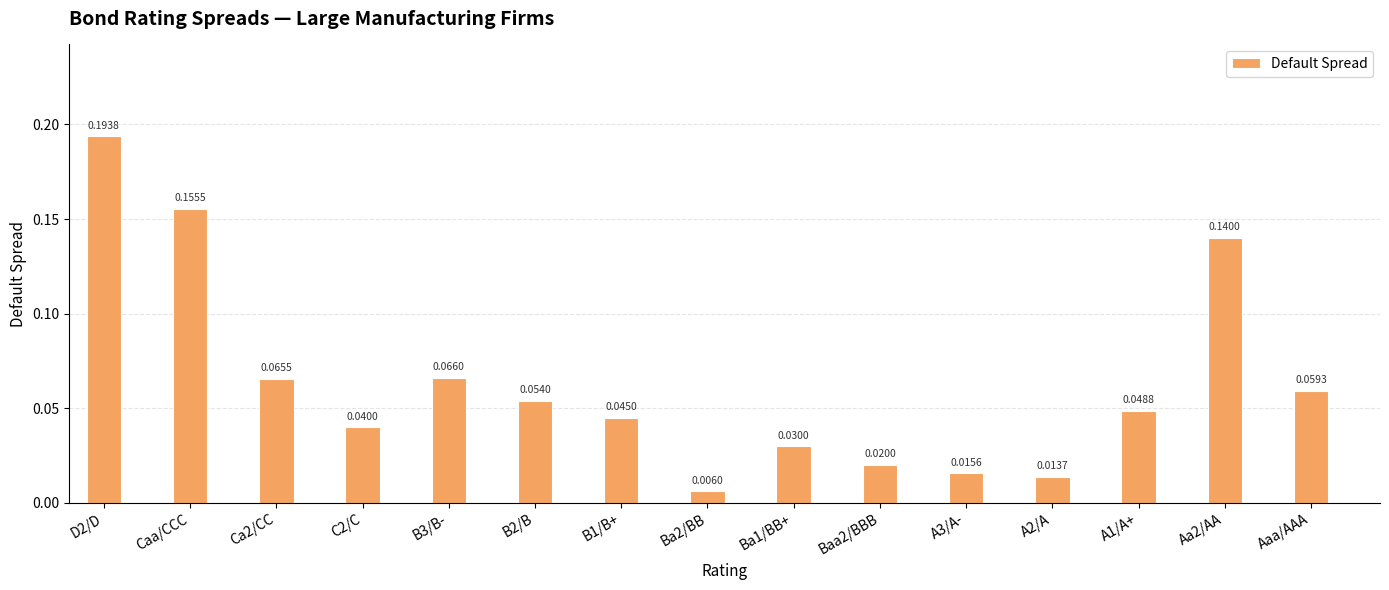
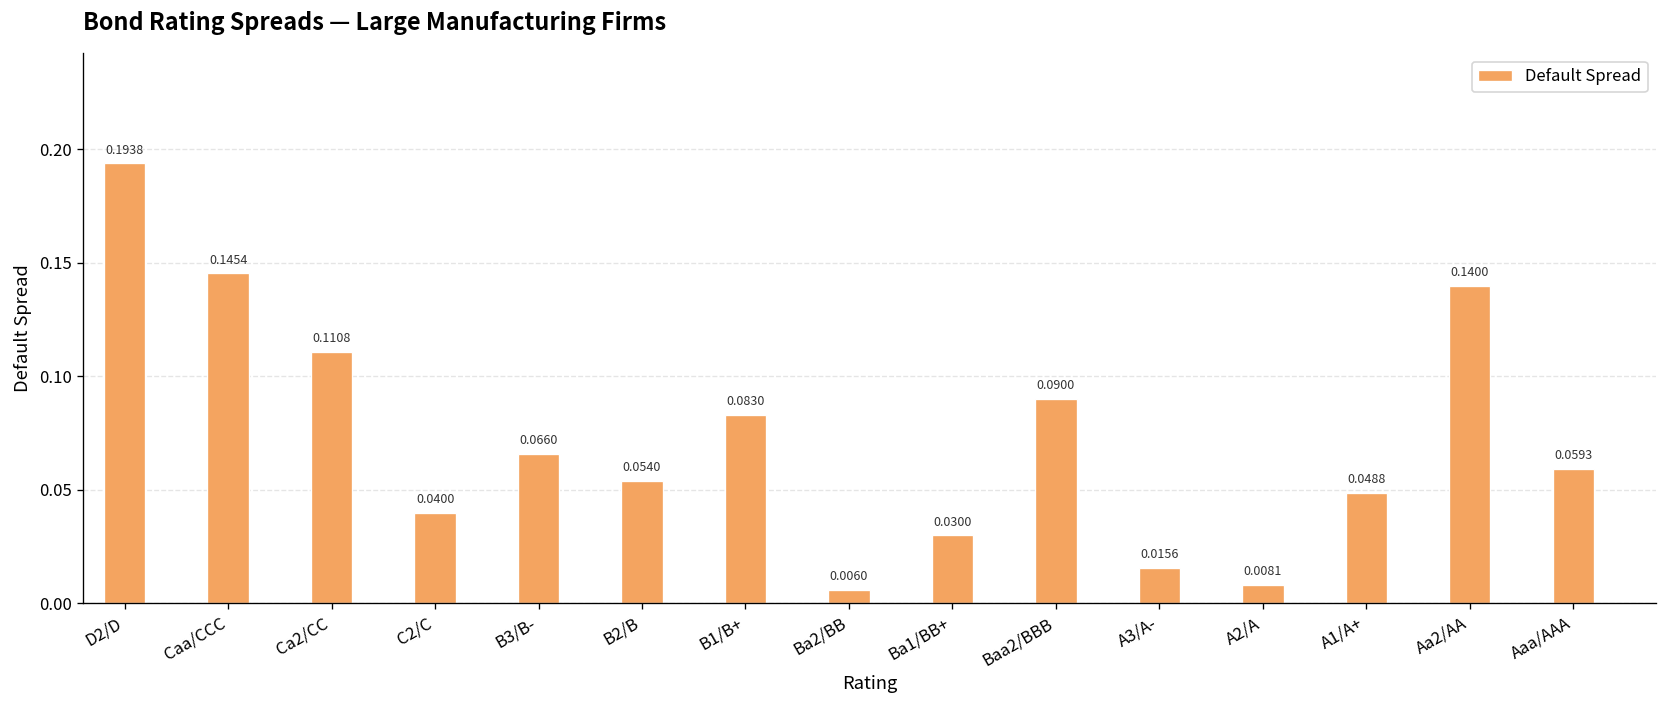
Caa/CCC: 0.1555 -> 0.1454
Ca2/CC: 0.0655 -> 0.1108
B1/B+: 0.0450 -> 0.0830
Baa2/BBB: 0.0200 -> 0.0900
A2/A: 0.0137 -> 0.0081
